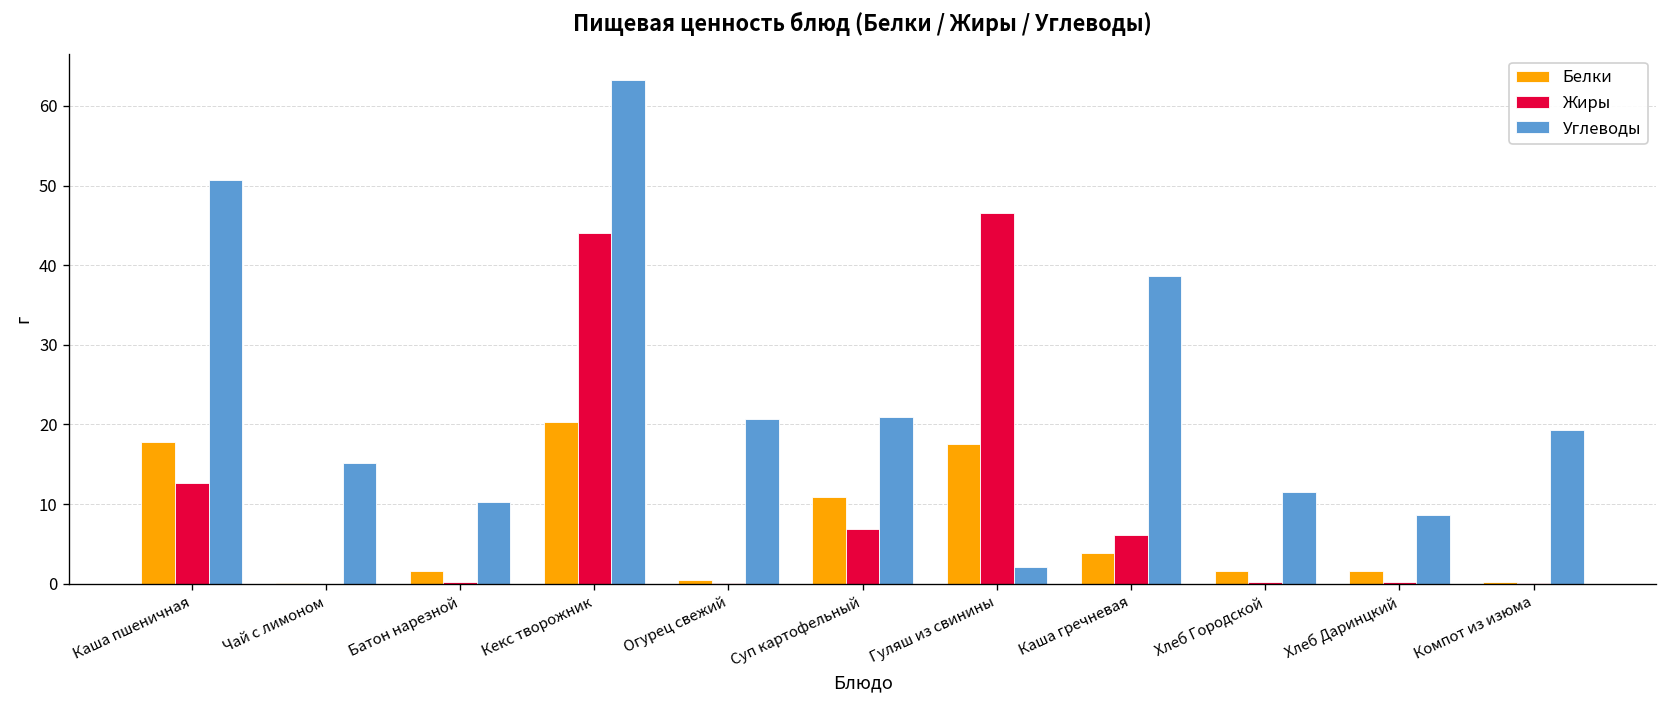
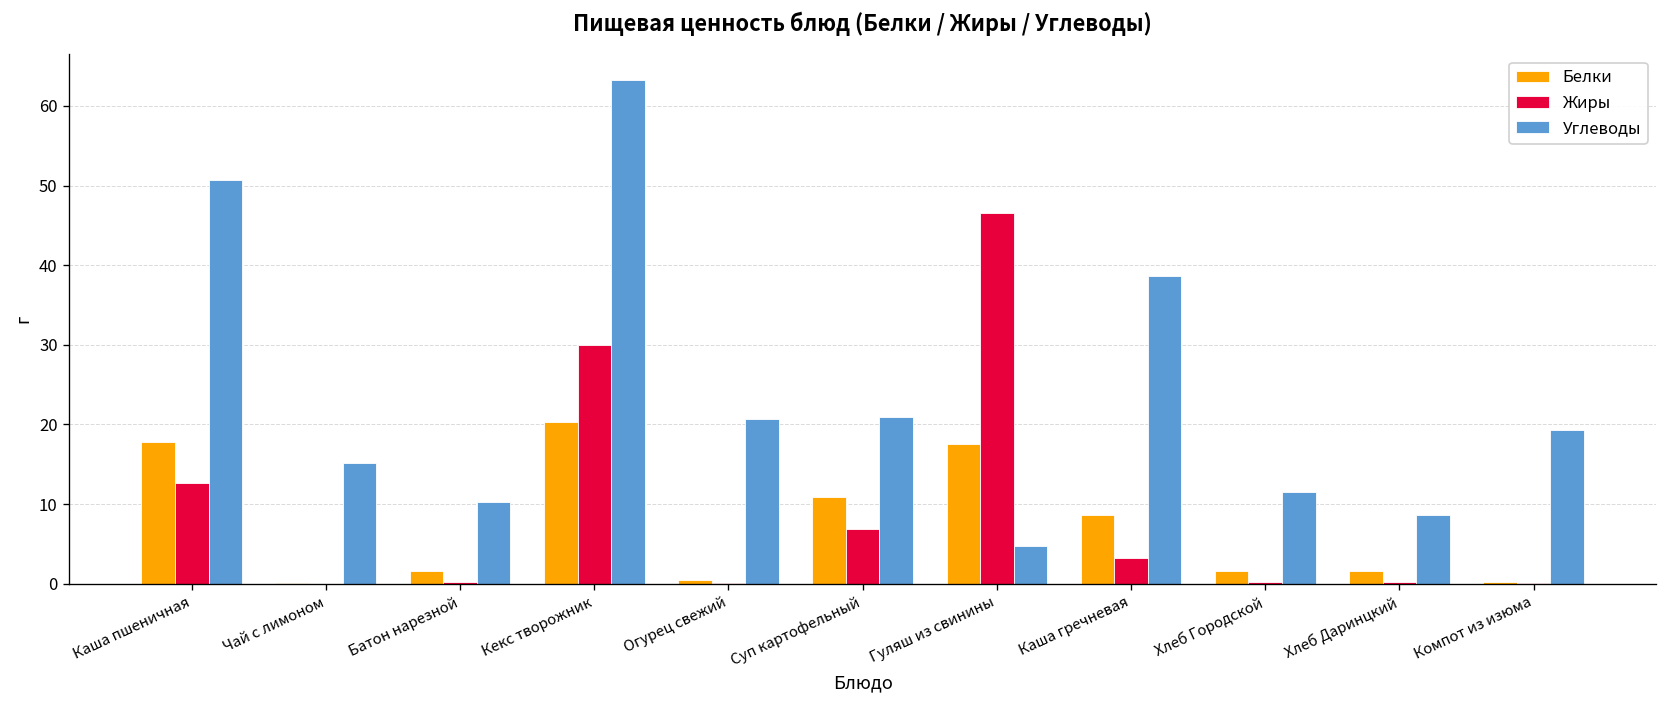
Жиры, Кекс творожник: 44 -> 30
Углеводы, Гуляш из свинины: 2 -> 5
Белки, Каша гречневая: 4 -> 9
Жиры, Каша гречневая: 6 -> 3
